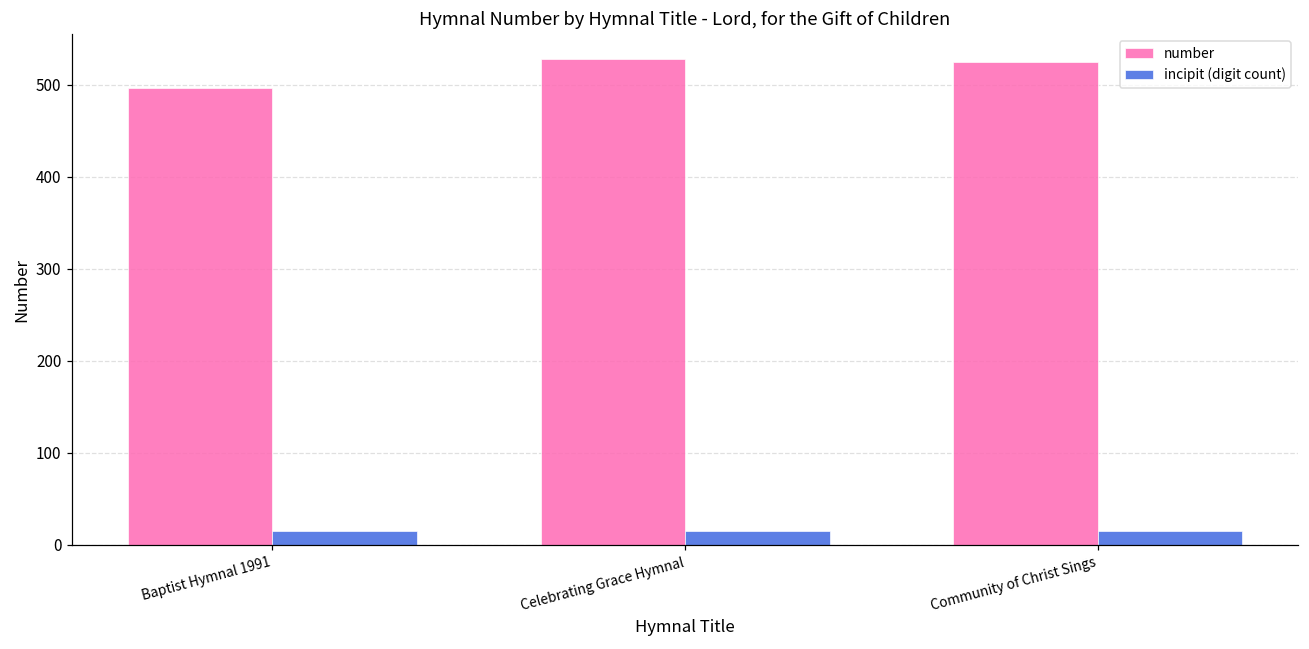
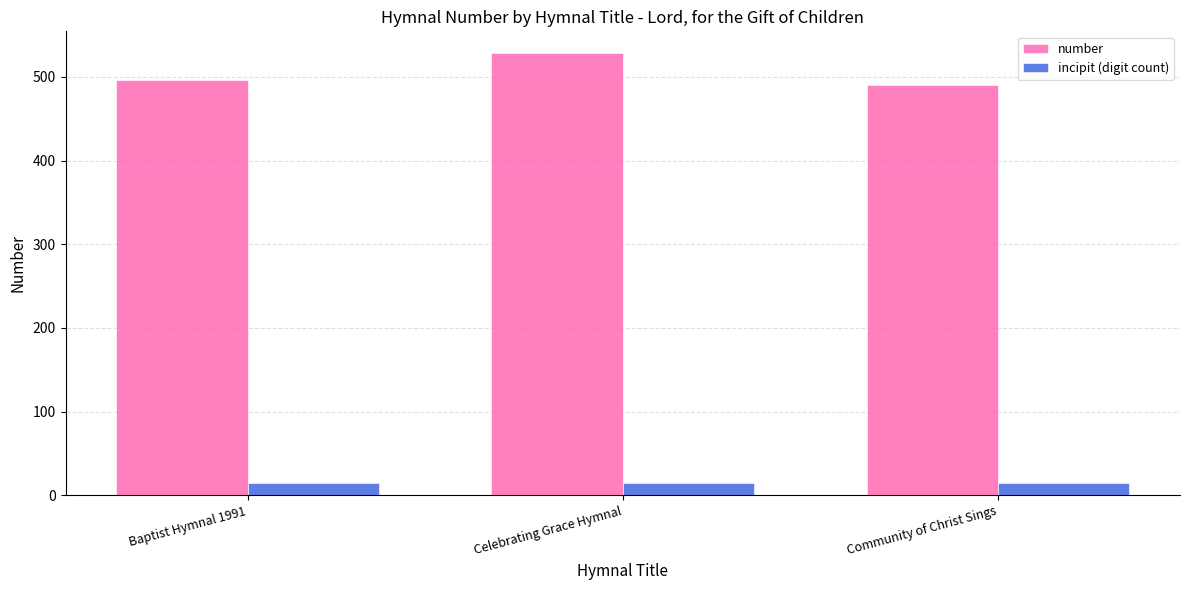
number, Community of Christ Sings: 530 -> 490
